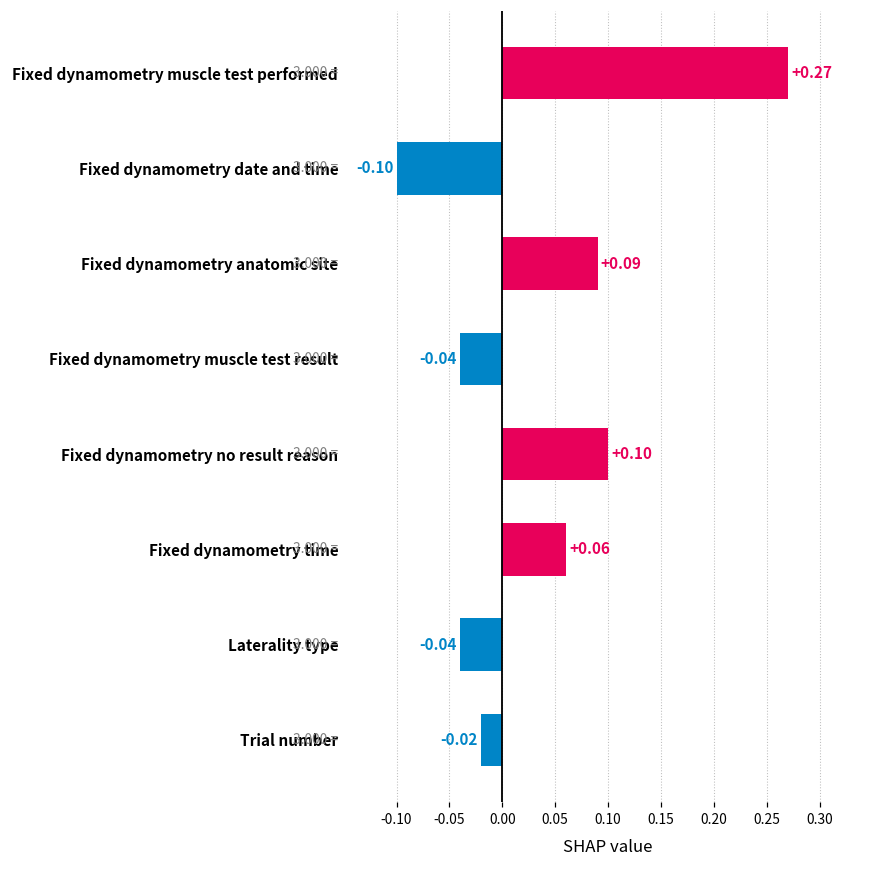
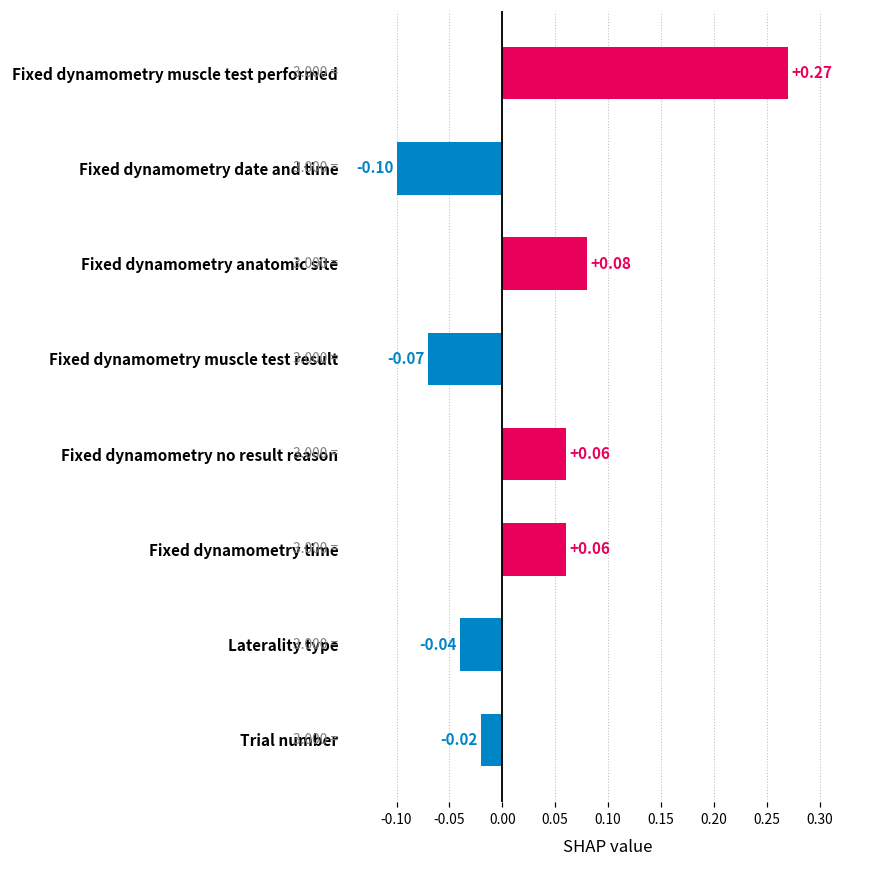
Fixed dynamometry anatomic site: +0.09 -> +0.08
Fixed dynamometry muscle test result: -0.04 -> -0.07
Fixed dynamometry no result reason: +0.10 -> +0.06
